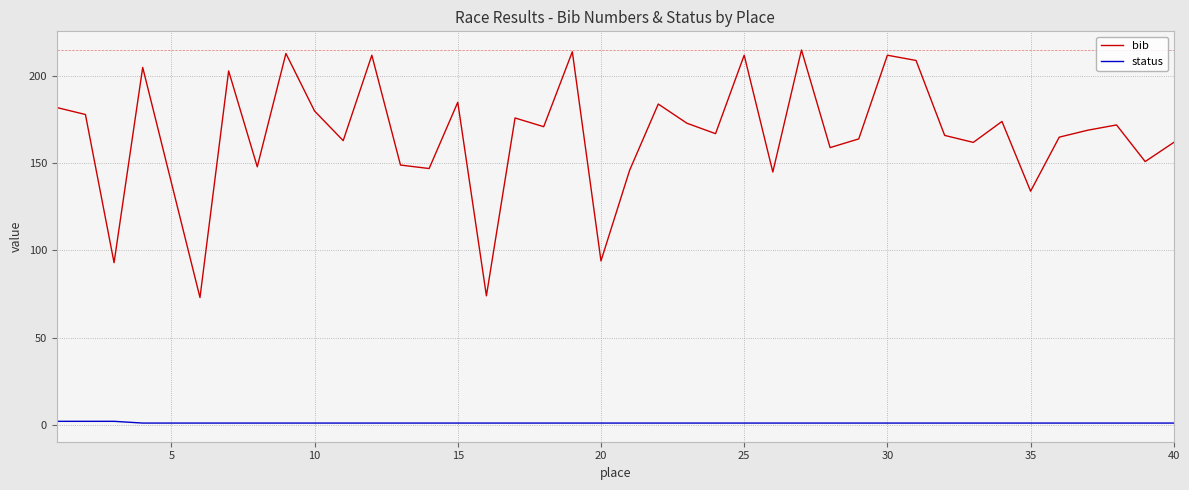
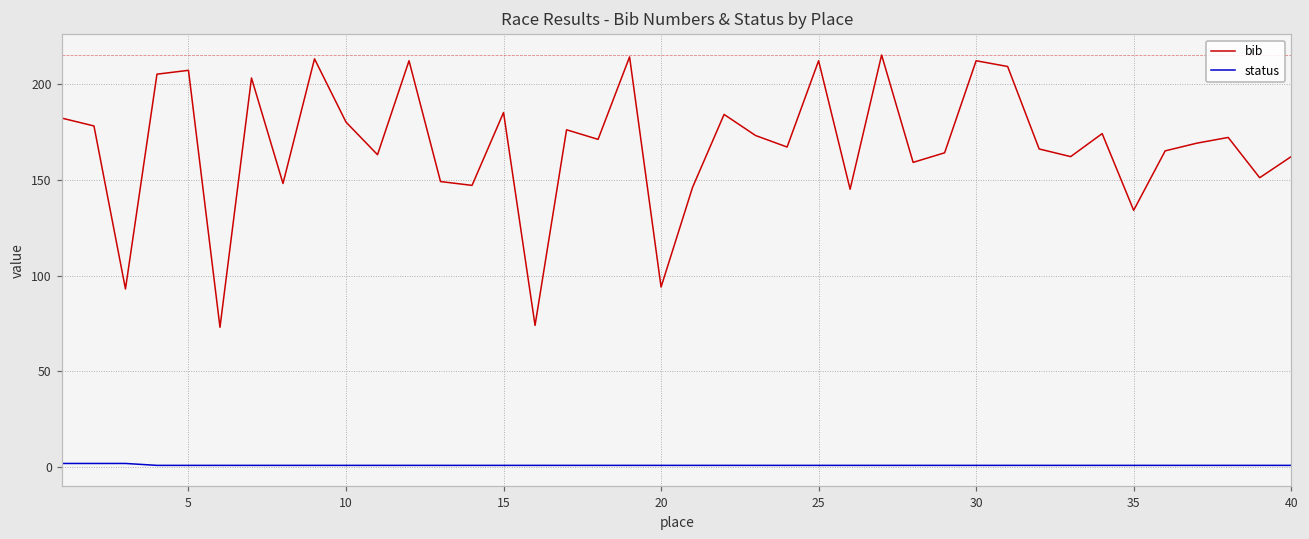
bib, 5: 139 -> 207
